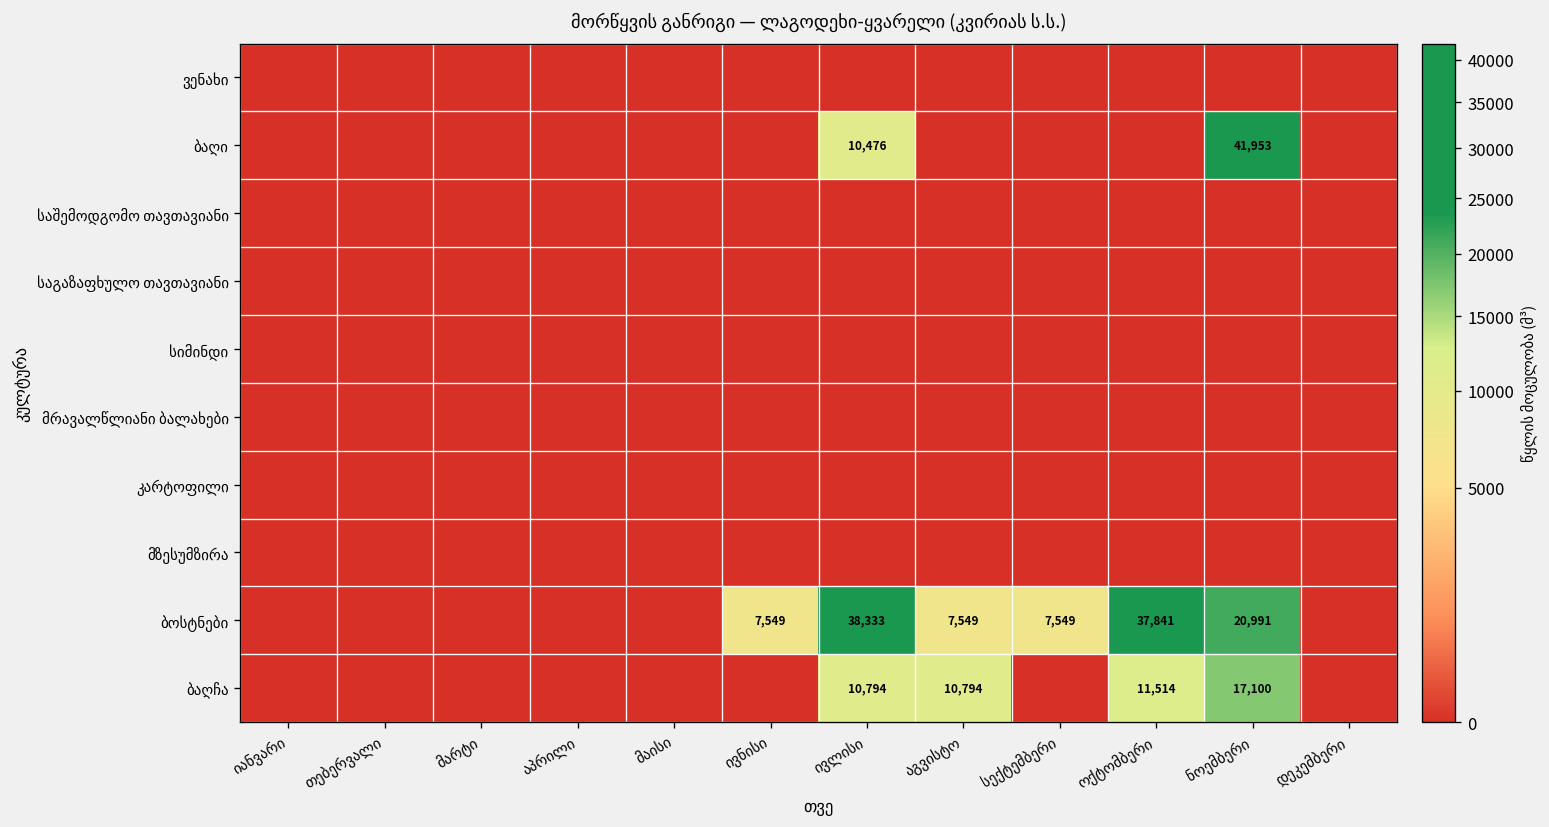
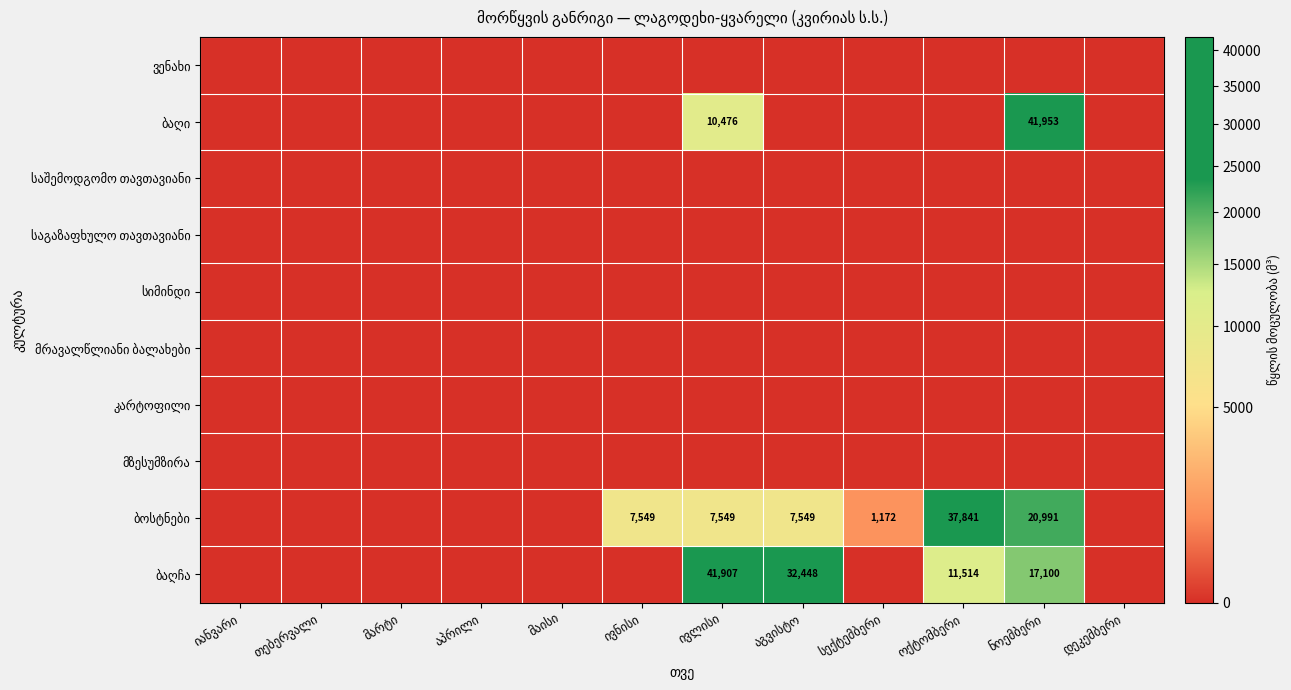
ბოსტნები, ივლისი: 38,333 -> 7,549
ბოსტნები, სექტემბერი: 7,549 -> 1,172
ბაღჩა, ივლისი: 10,794 -> 41,907
ბაღჩა, აგვისტო: 10,794 -> 32,448
